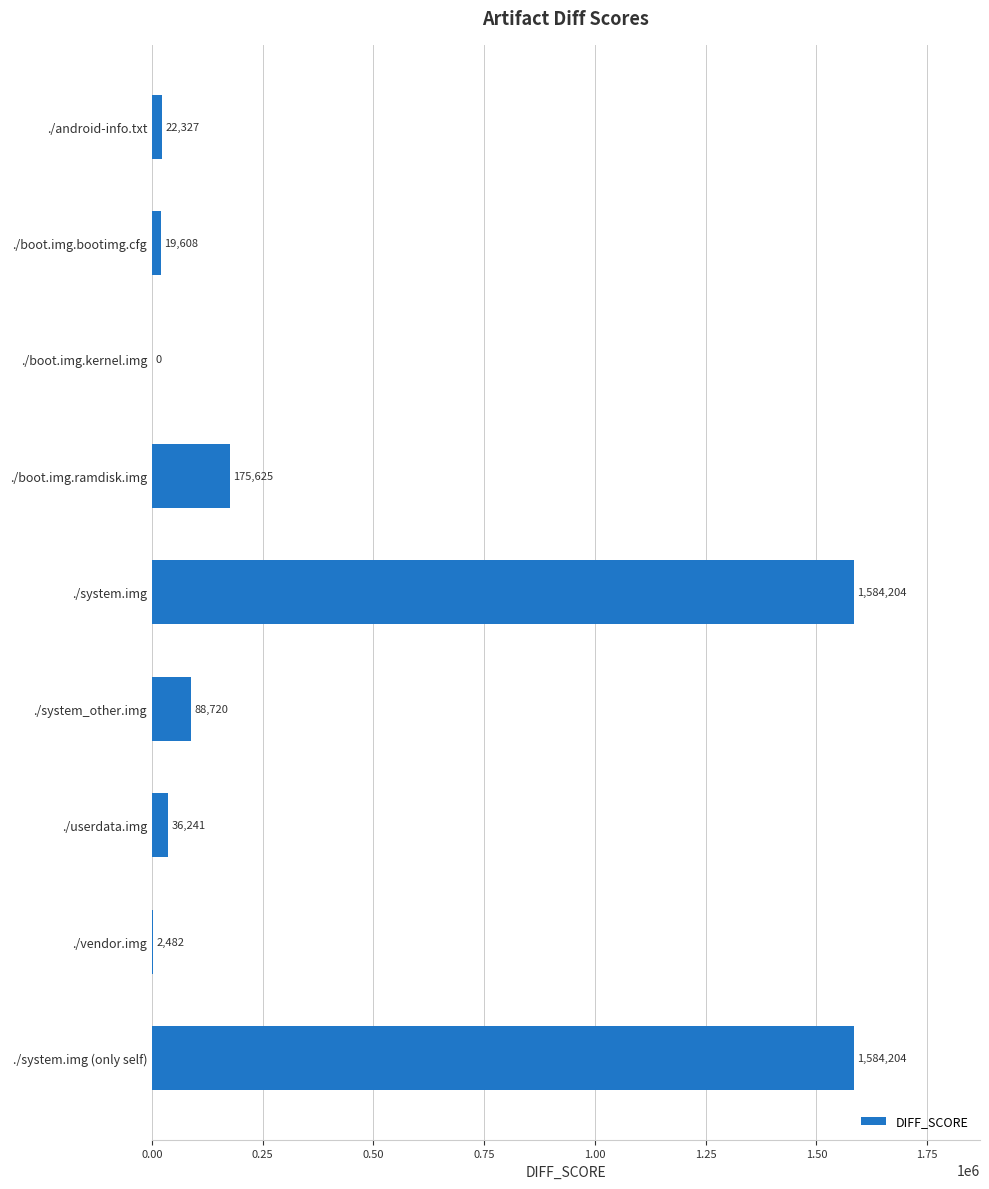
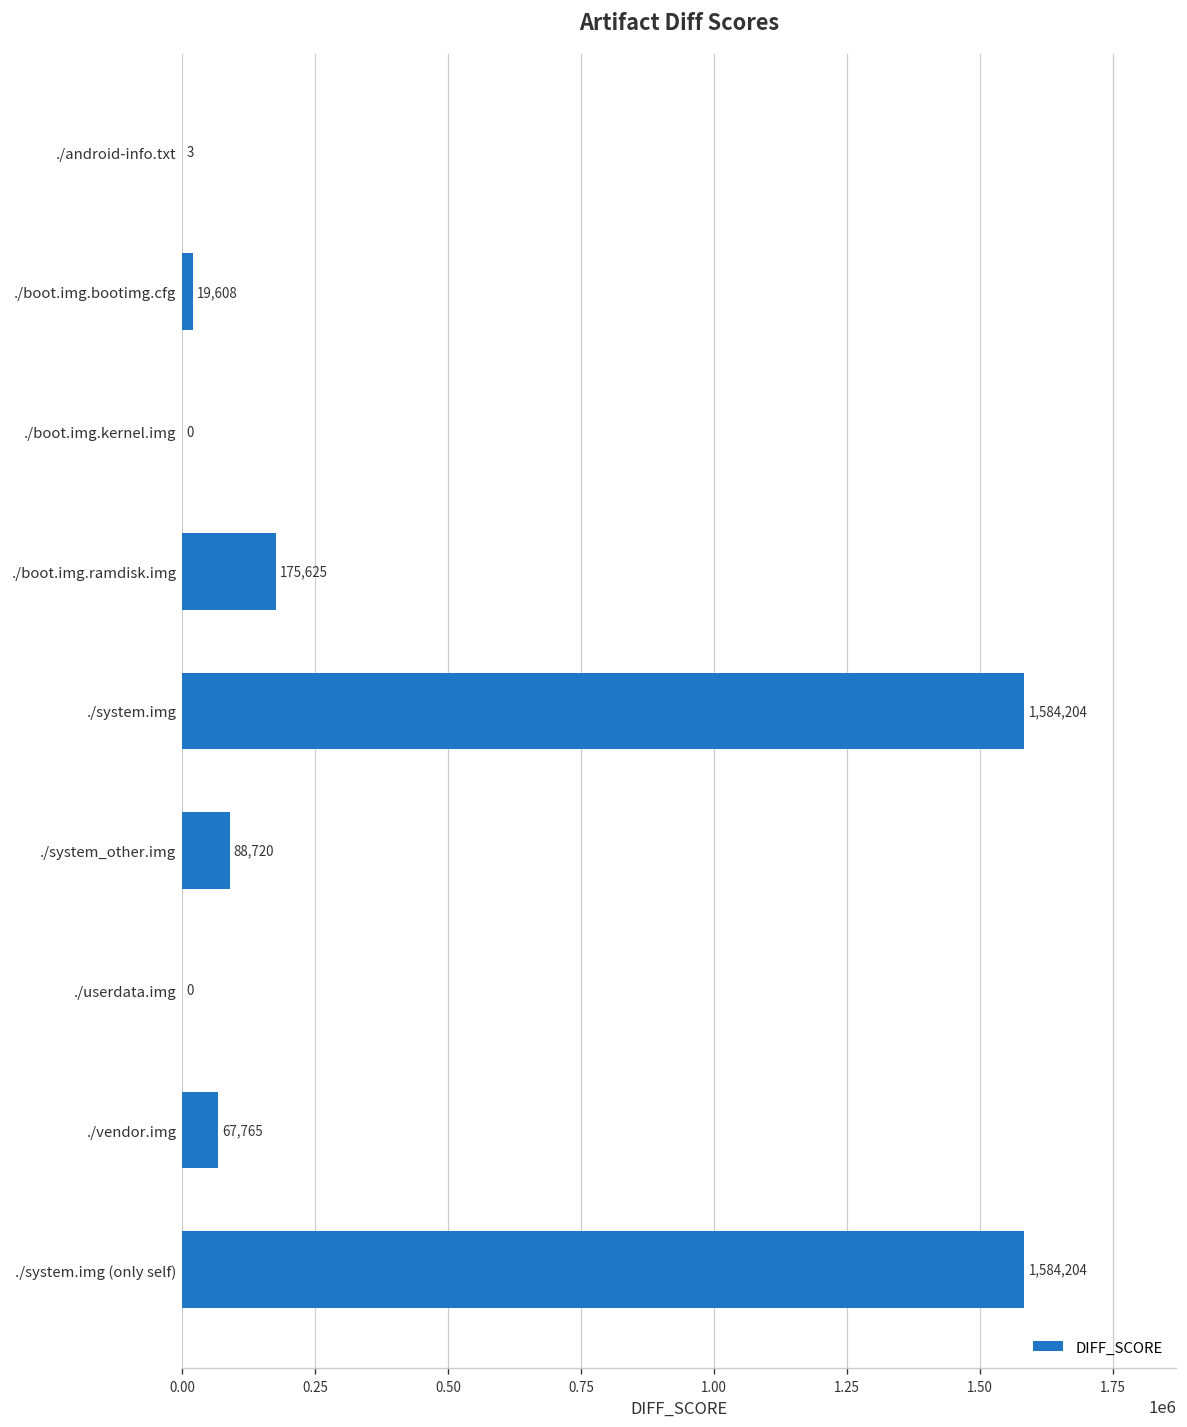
./android-info.txt: 22,327 -> 3
./userdata.img: 36,241 -> 0
./vendor.img: 2,482 -> 67,765
